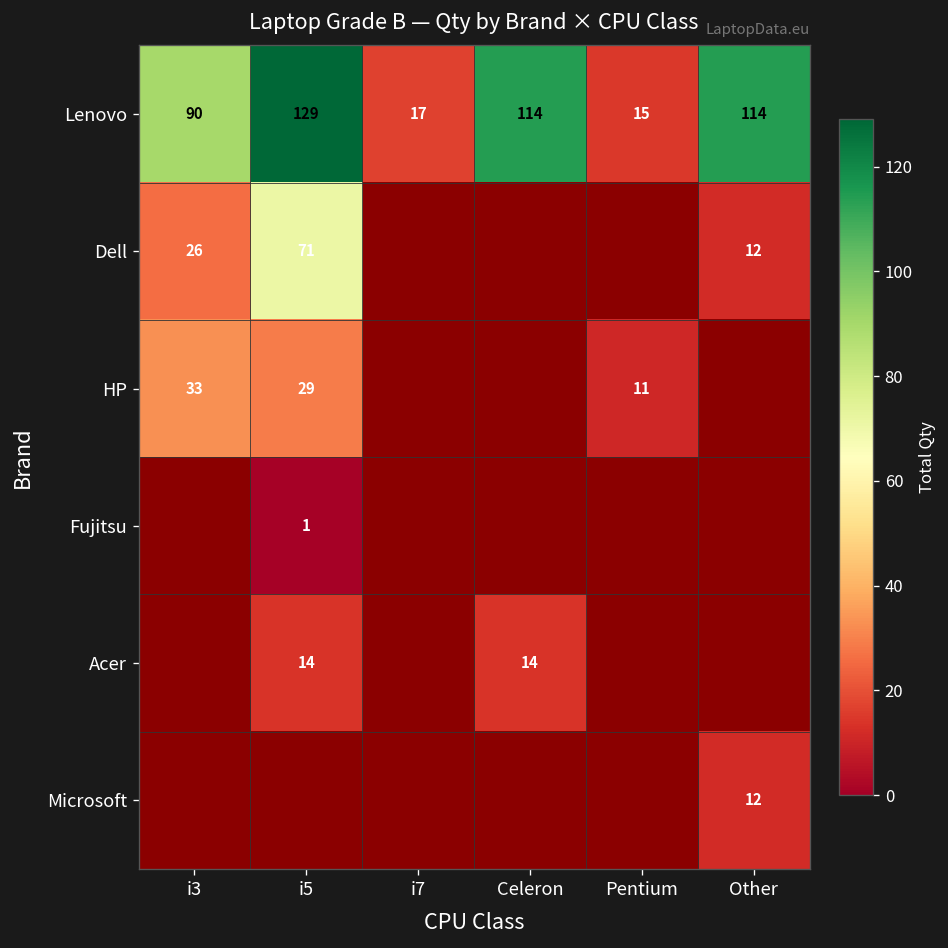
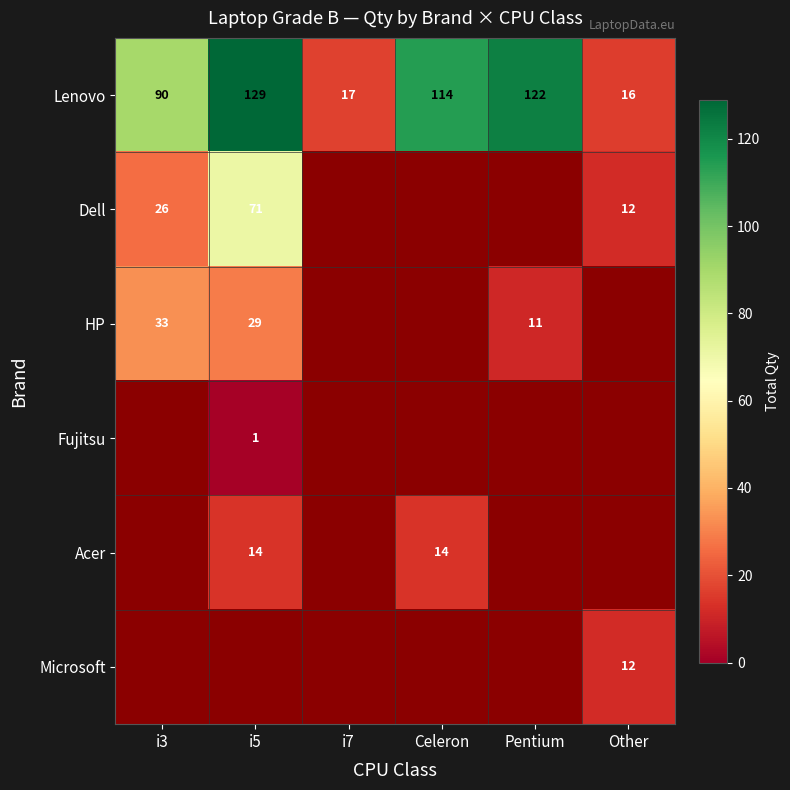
Lenovo, Pentium: 15 -> 122
Lenovo, Other: 114 -> 16
